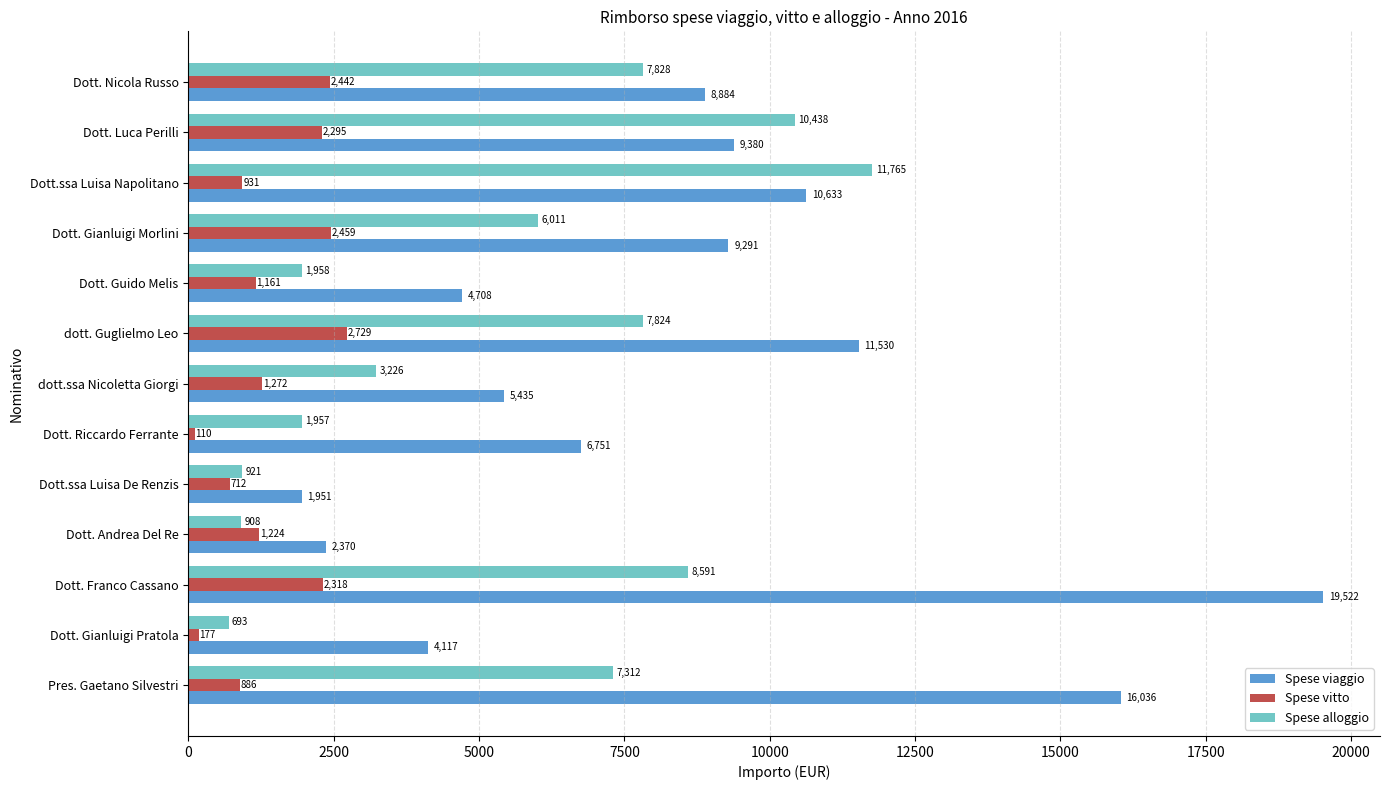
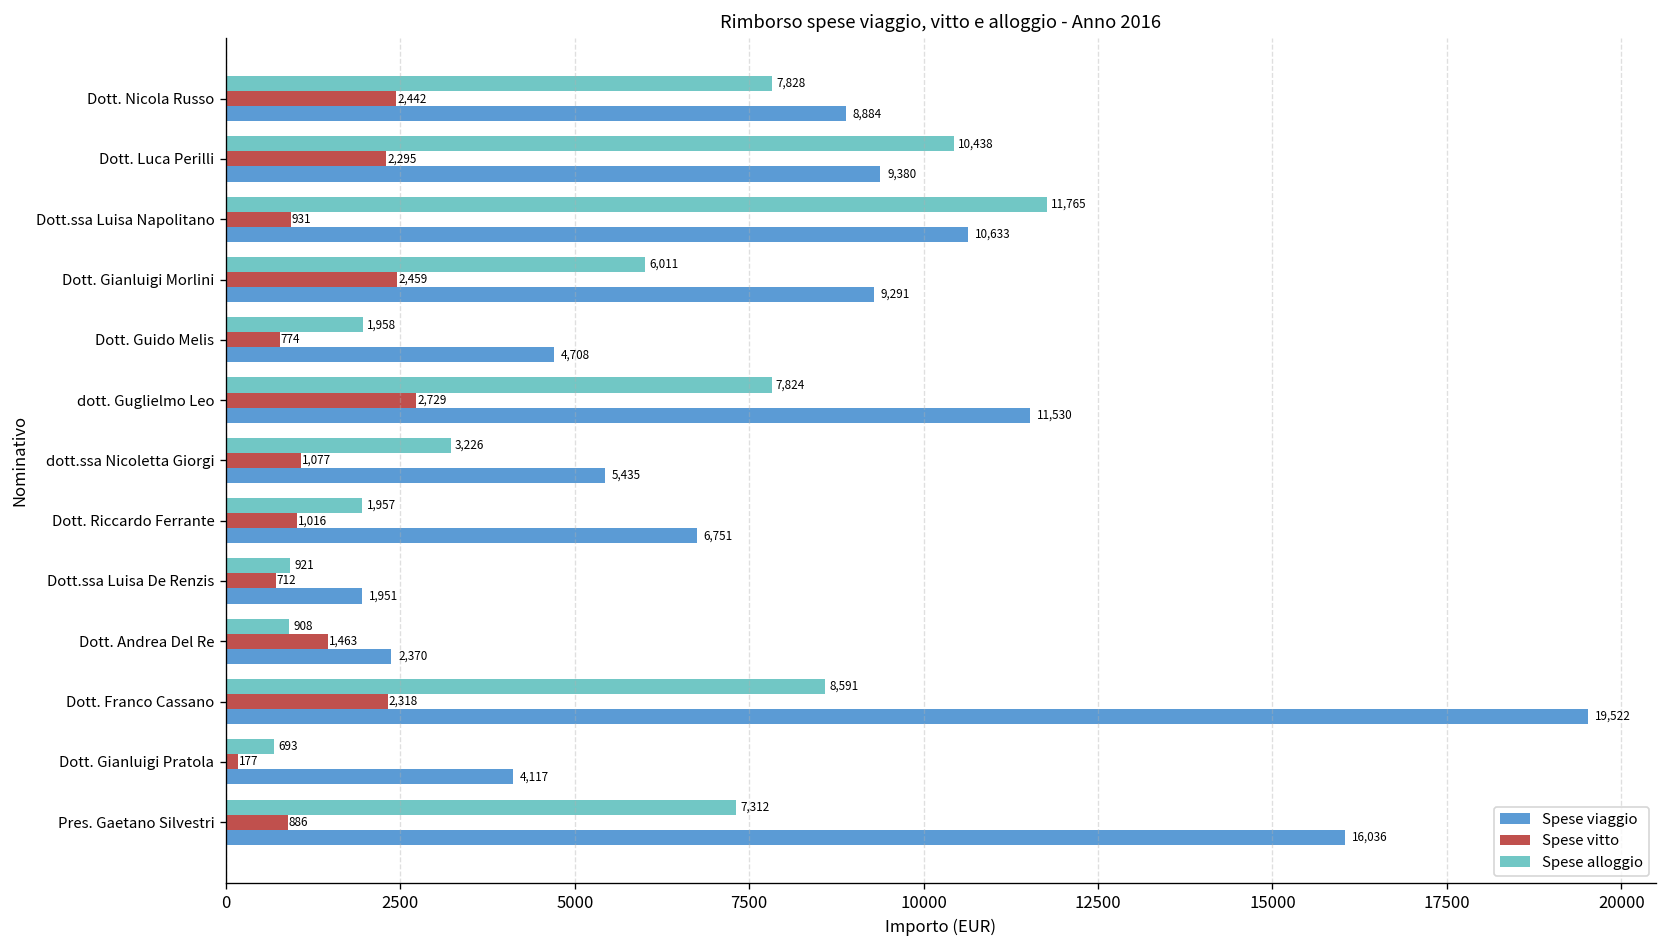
Spese vitto, Dott. Guido Melis: 1,161 -> 774
Spese vitto, dott.ssa Nicoletta Giorgi: 1,272 -> 1,077
Spese vitto, Dott. Riccardo Ferrante: 110 -> 1,016
Spese vitto, Dott. Andrea Del Re: 1,224 -> 1,463
